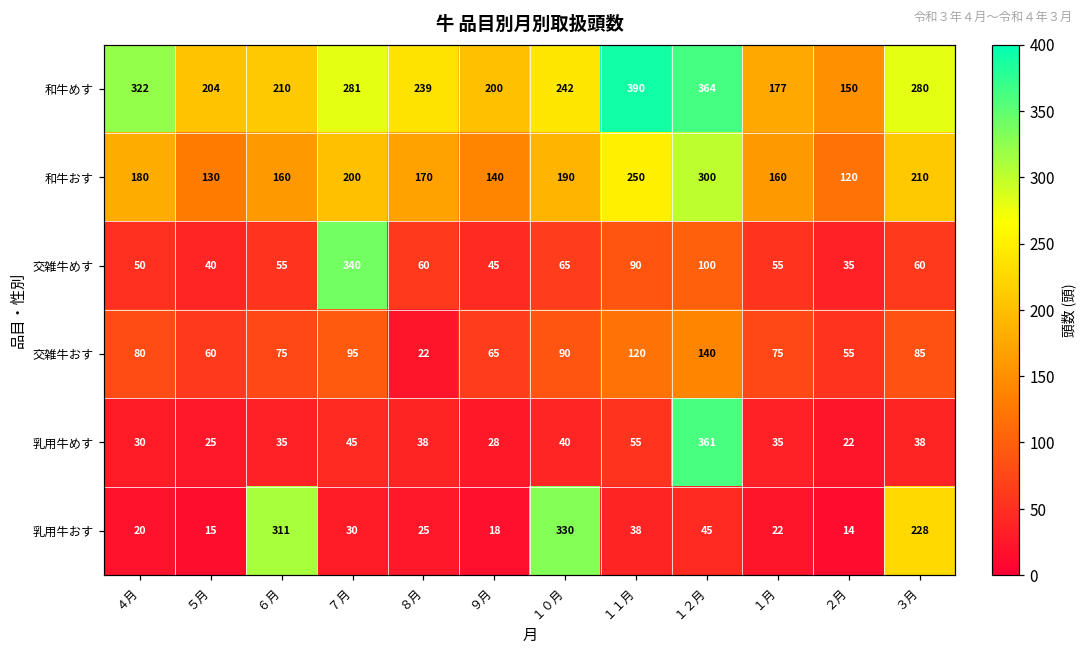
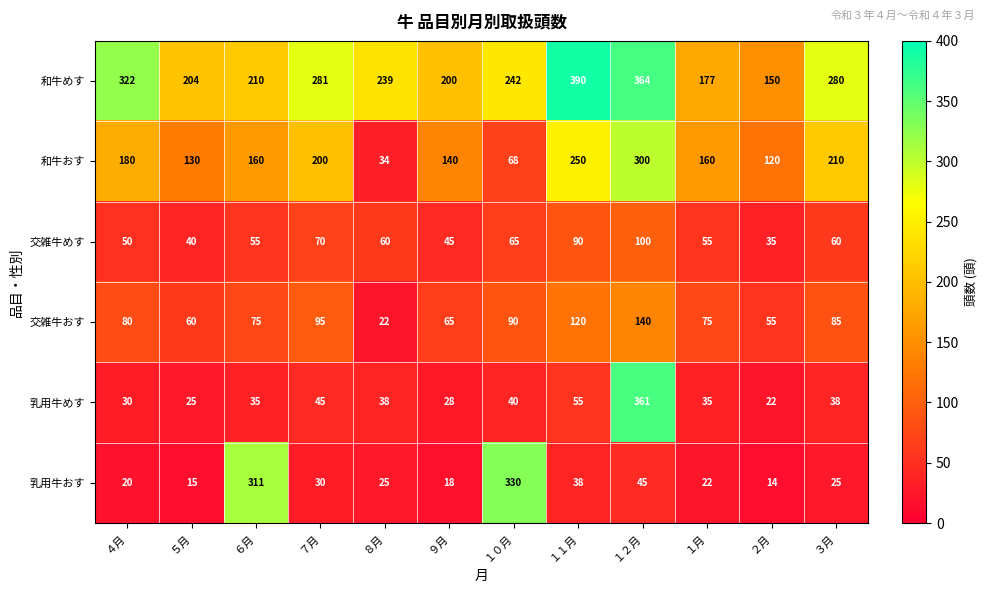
和牛おす, ８月: 170 -> 34
和牛おす, １０月: 190 -> 68
交雑牛めす, ７月: 340 -> 70
乳用牛おす, ３月: 228 -> 25
